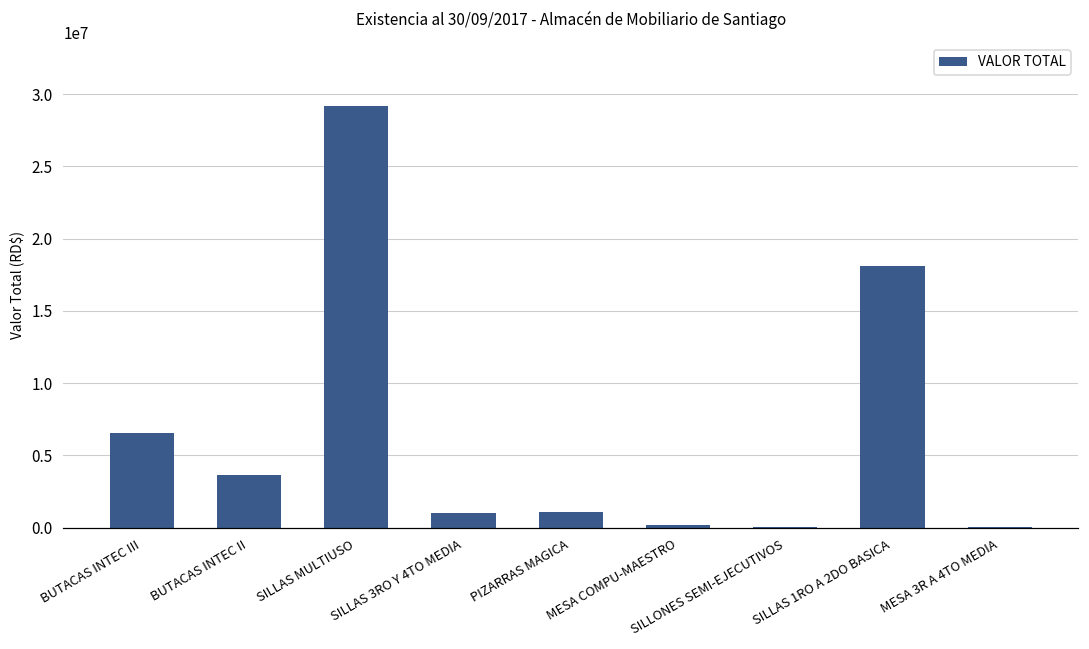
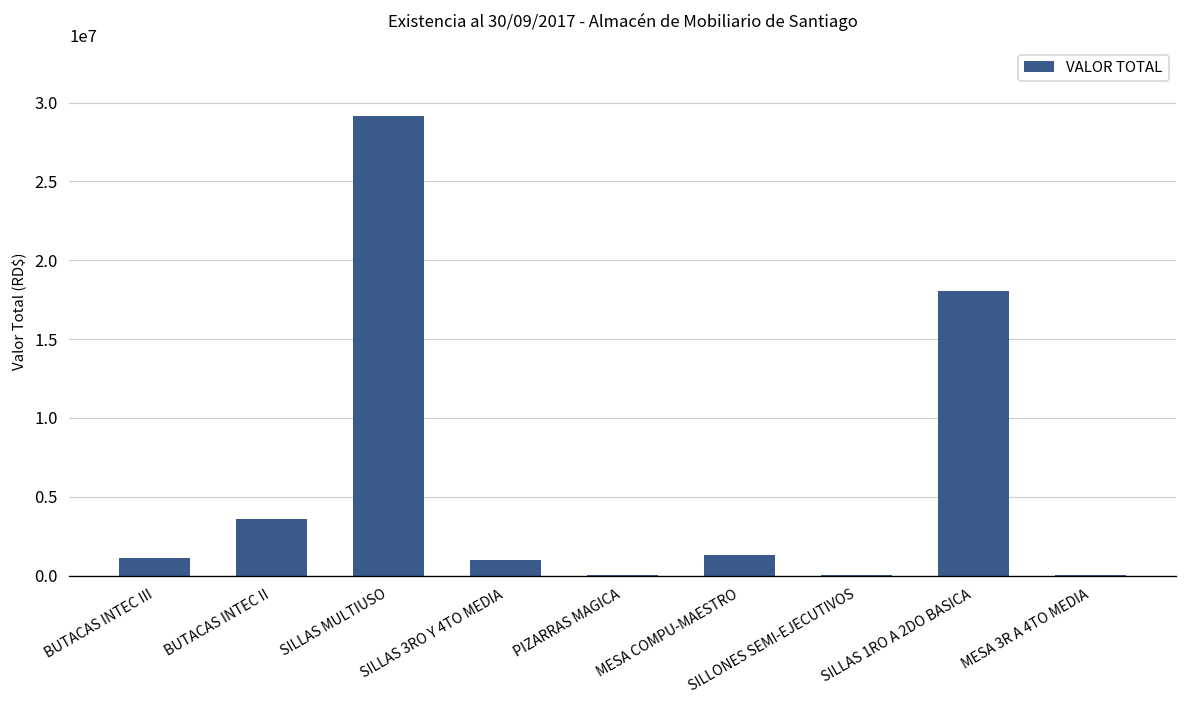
BUTACAS INTEC III: 6500000 -> 1100000
PIZARRAS MAGICA: 1100000 -> 0
MESA COMPU-MAESTRO: 200000 -> 1300000
